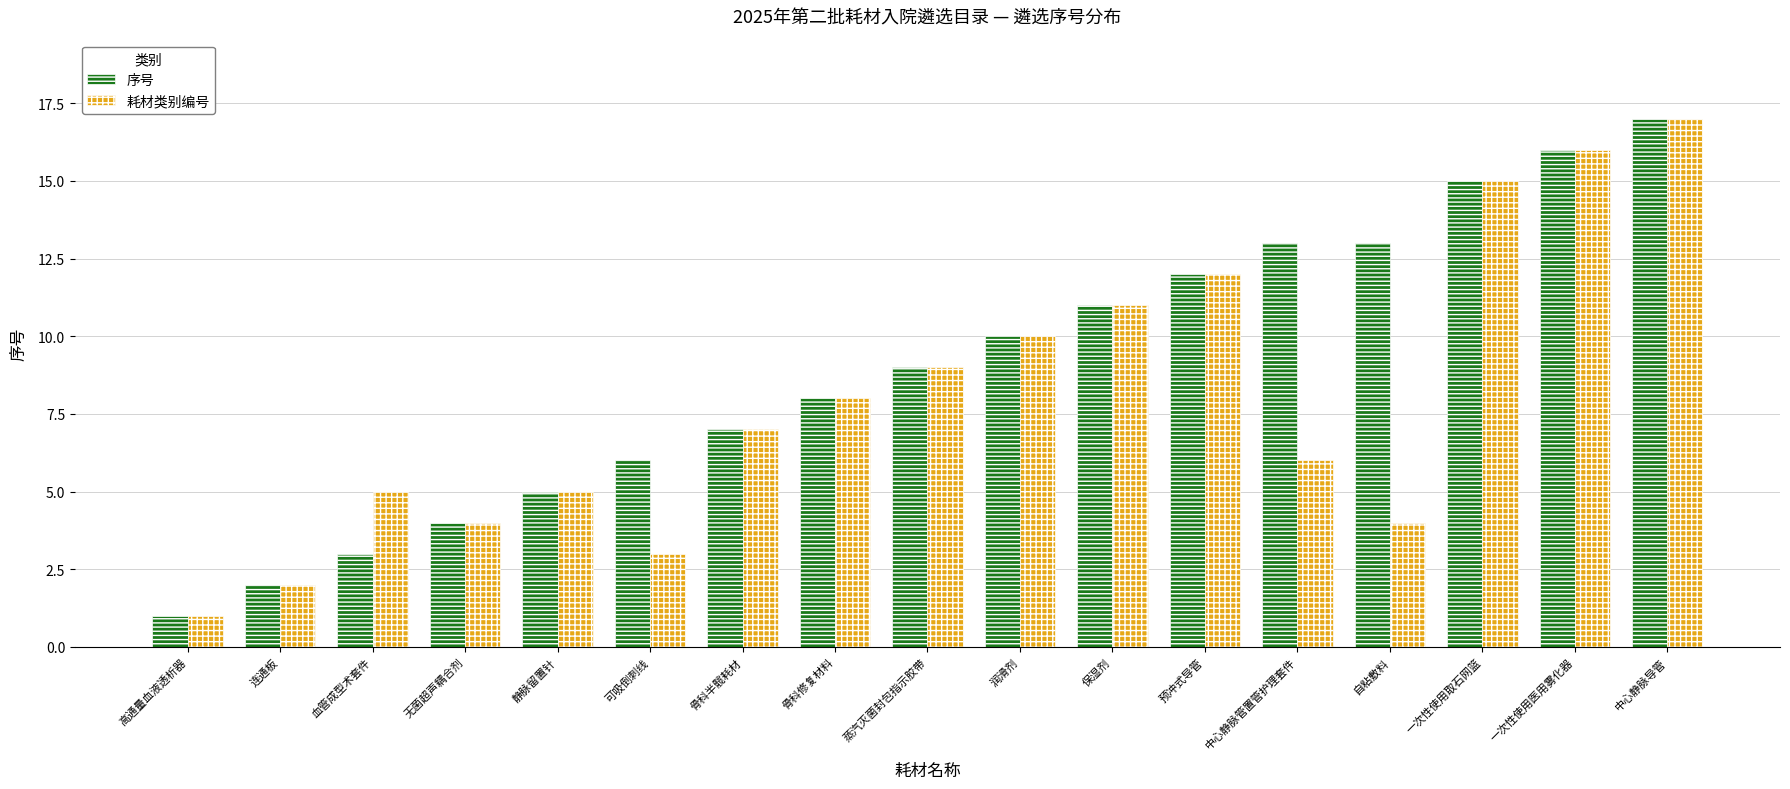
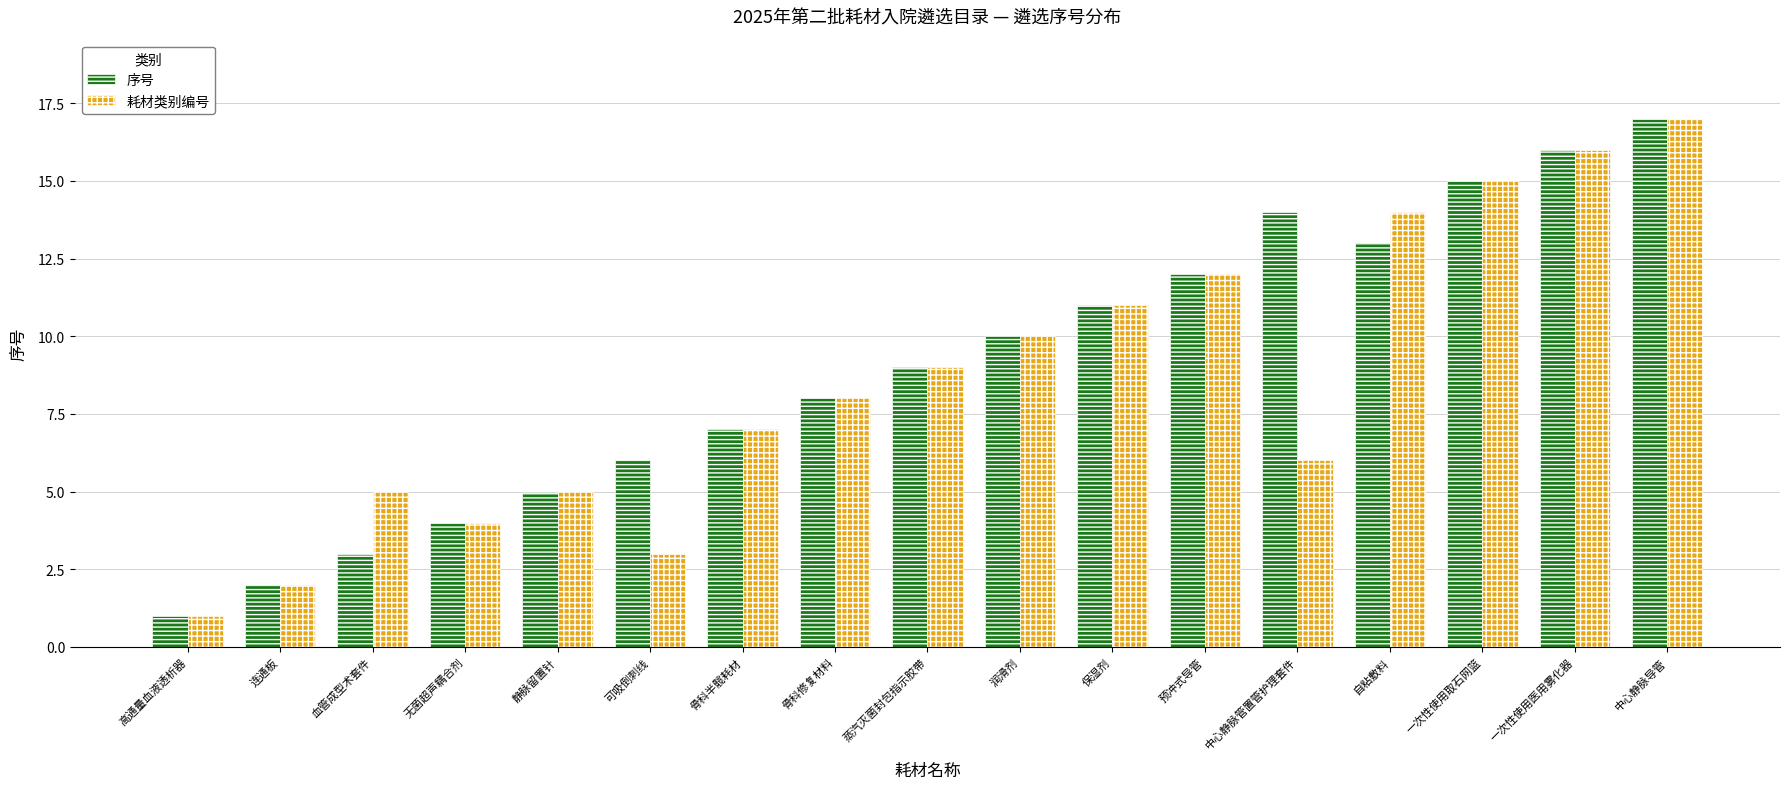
序号, 中心静脉管置管护理套件: 13 -> 14
耗材类别编号, 自粘敷料: 4 -> 14
